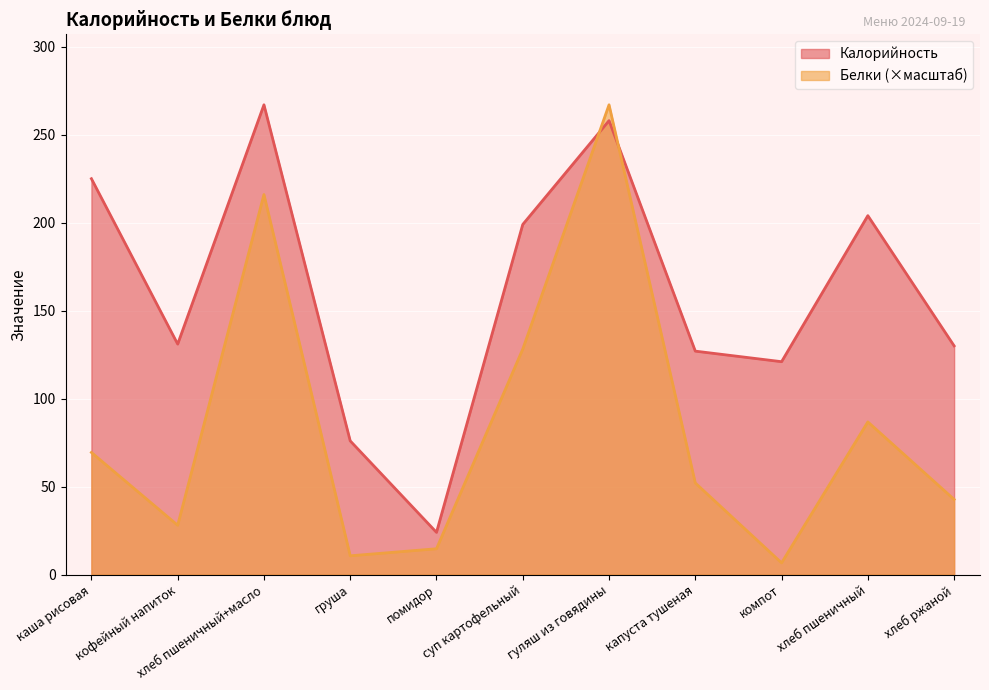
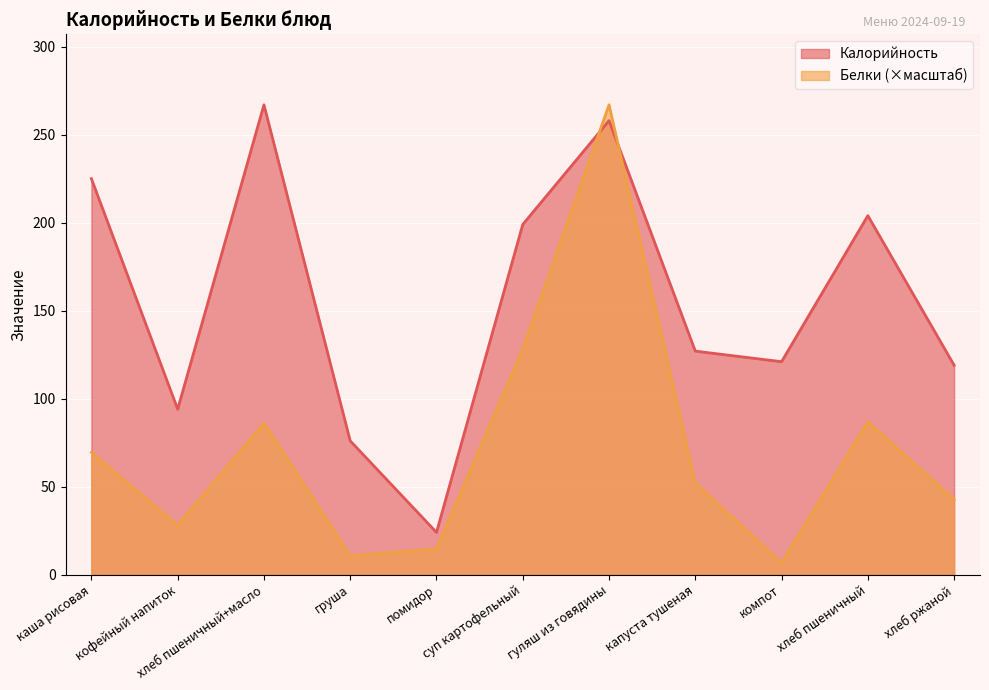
Калорийность, кофейный напиток: 131 -> 94
Белки (×масштаб), хлеб пшеничный+масло: 216 -> 86
Калорийность, хлеб ржаной: 130 -> 119
